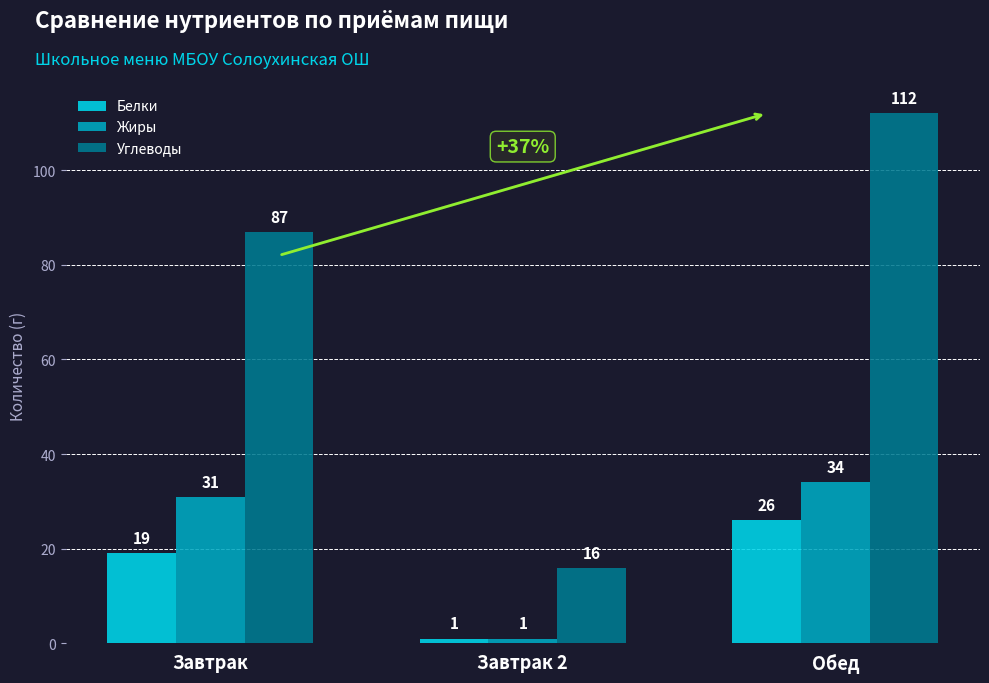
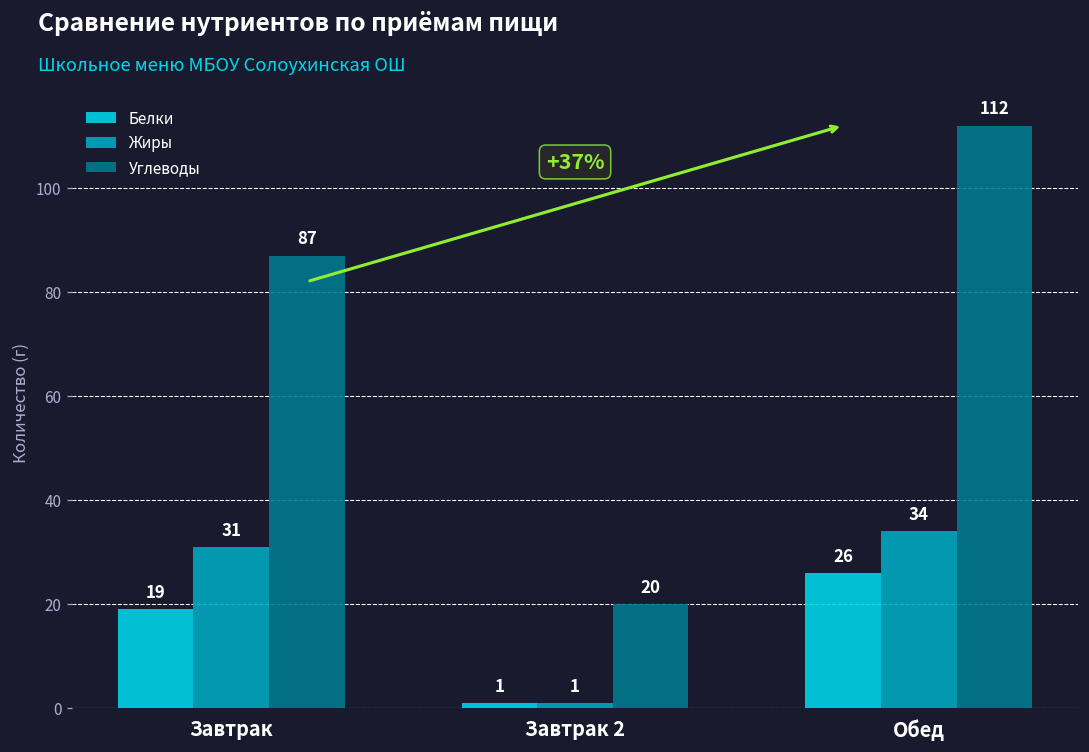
Углеводы, Завтрак 2: 16 -> 20
